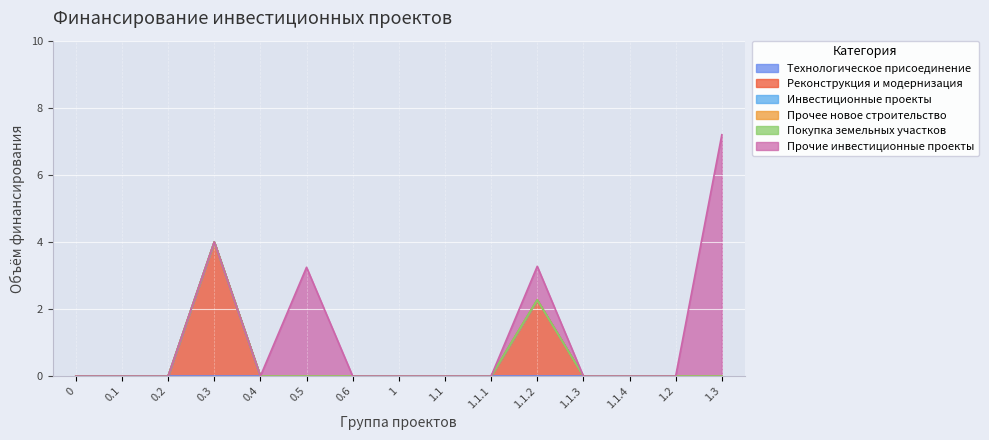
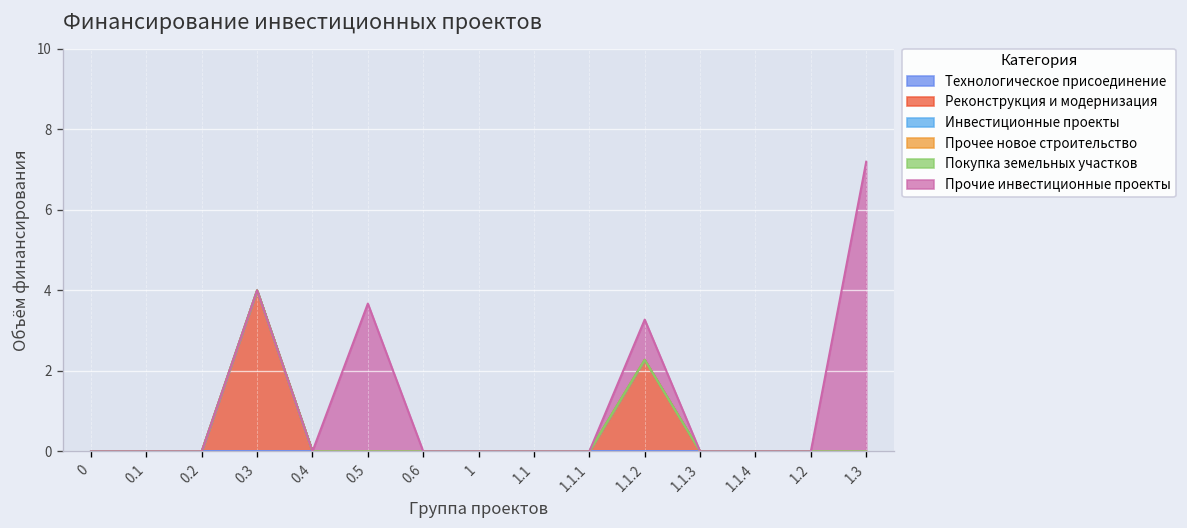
Прочие инвестиционные проекты, 0.5: 3.2 -> 3.7
